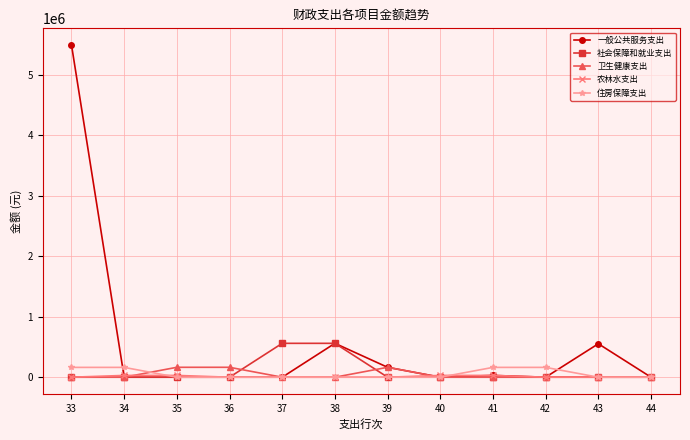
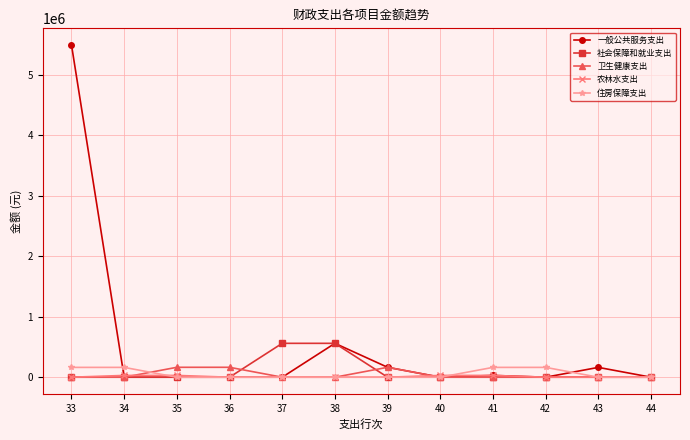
一般公共服务支出, 43: 600000 -> 200000
